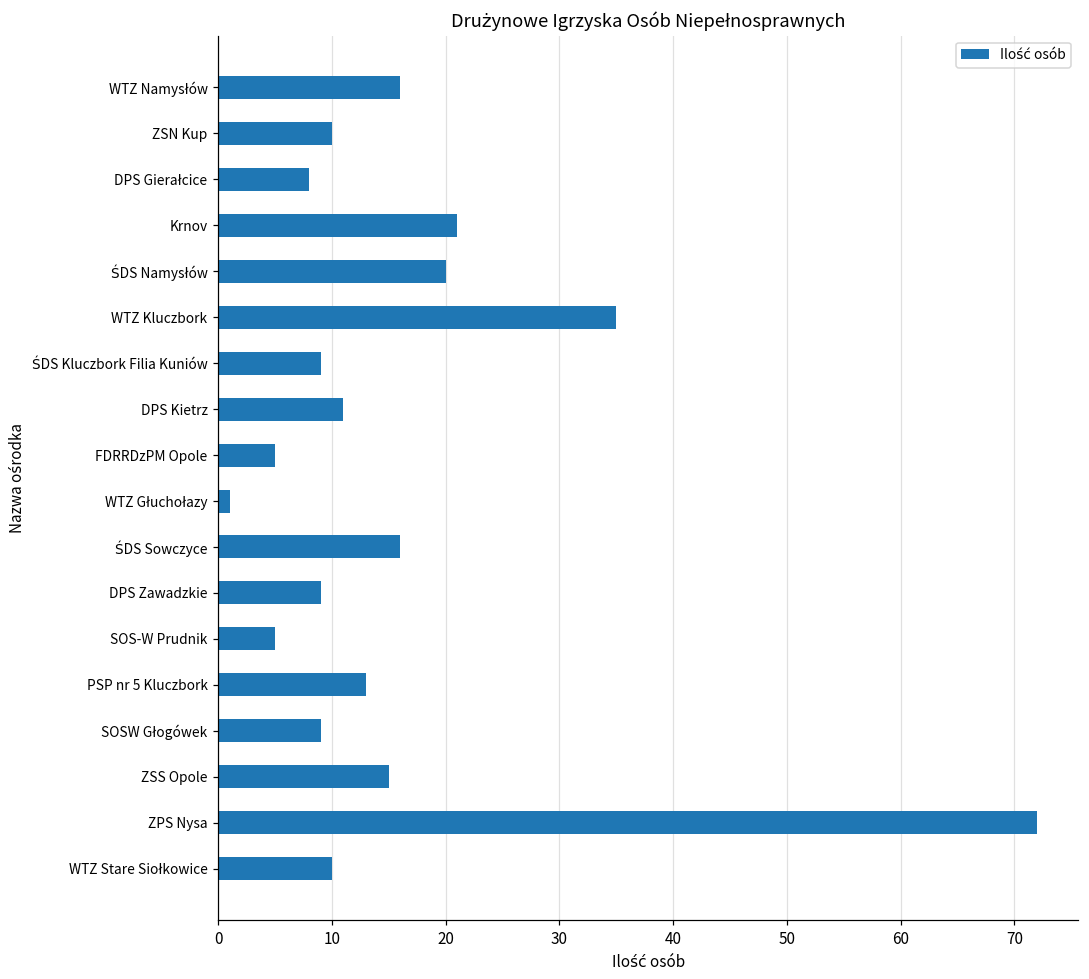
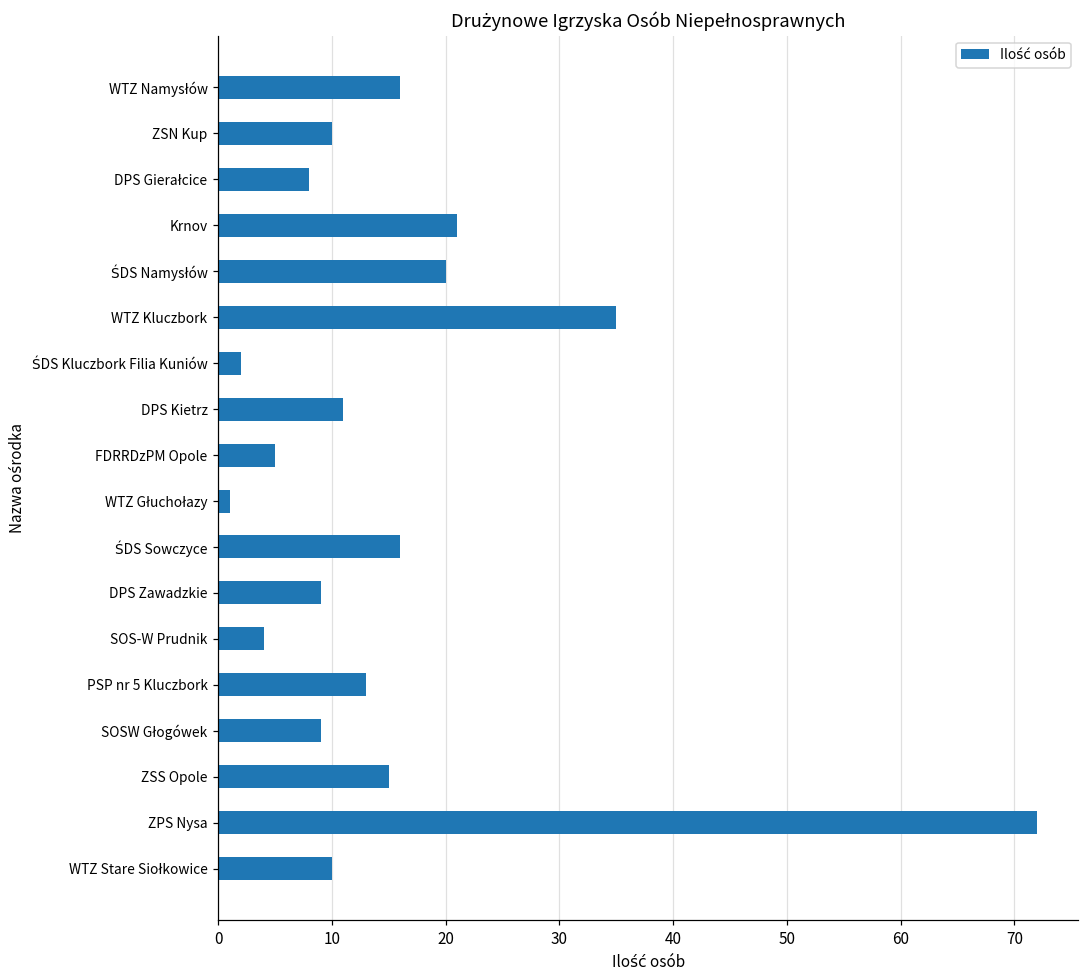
ŚDS Kluczbork Filia Kuniów: 9 -> 2
SOS-W Prudnik: 5 -> 4
